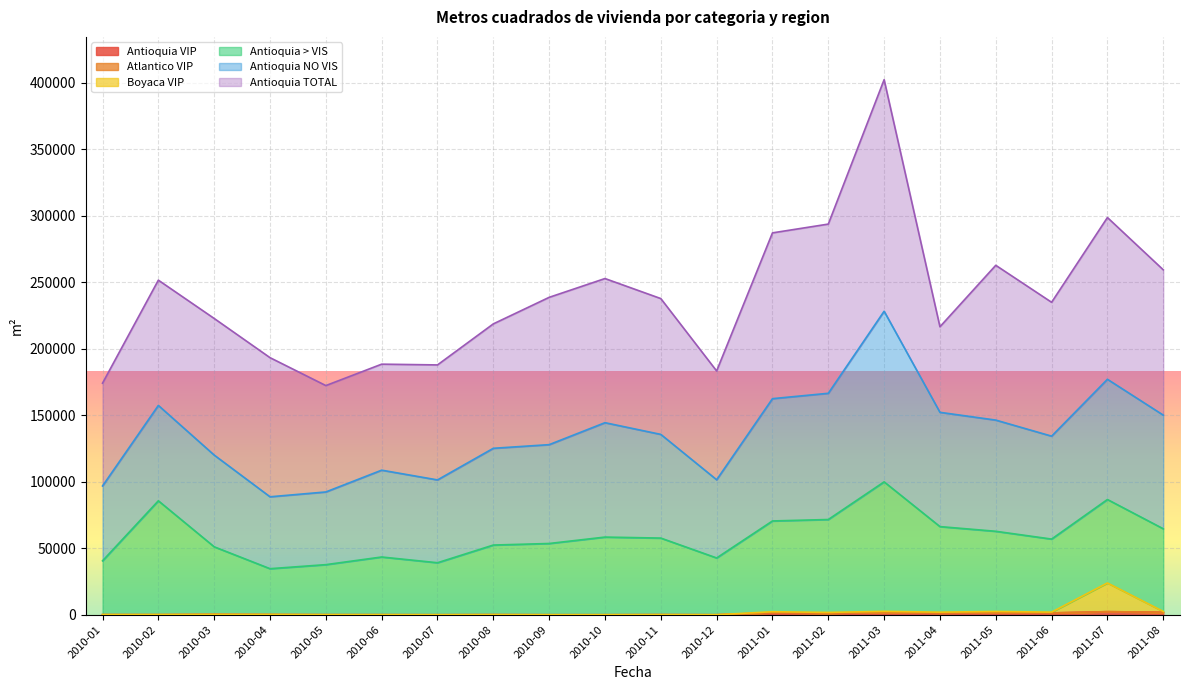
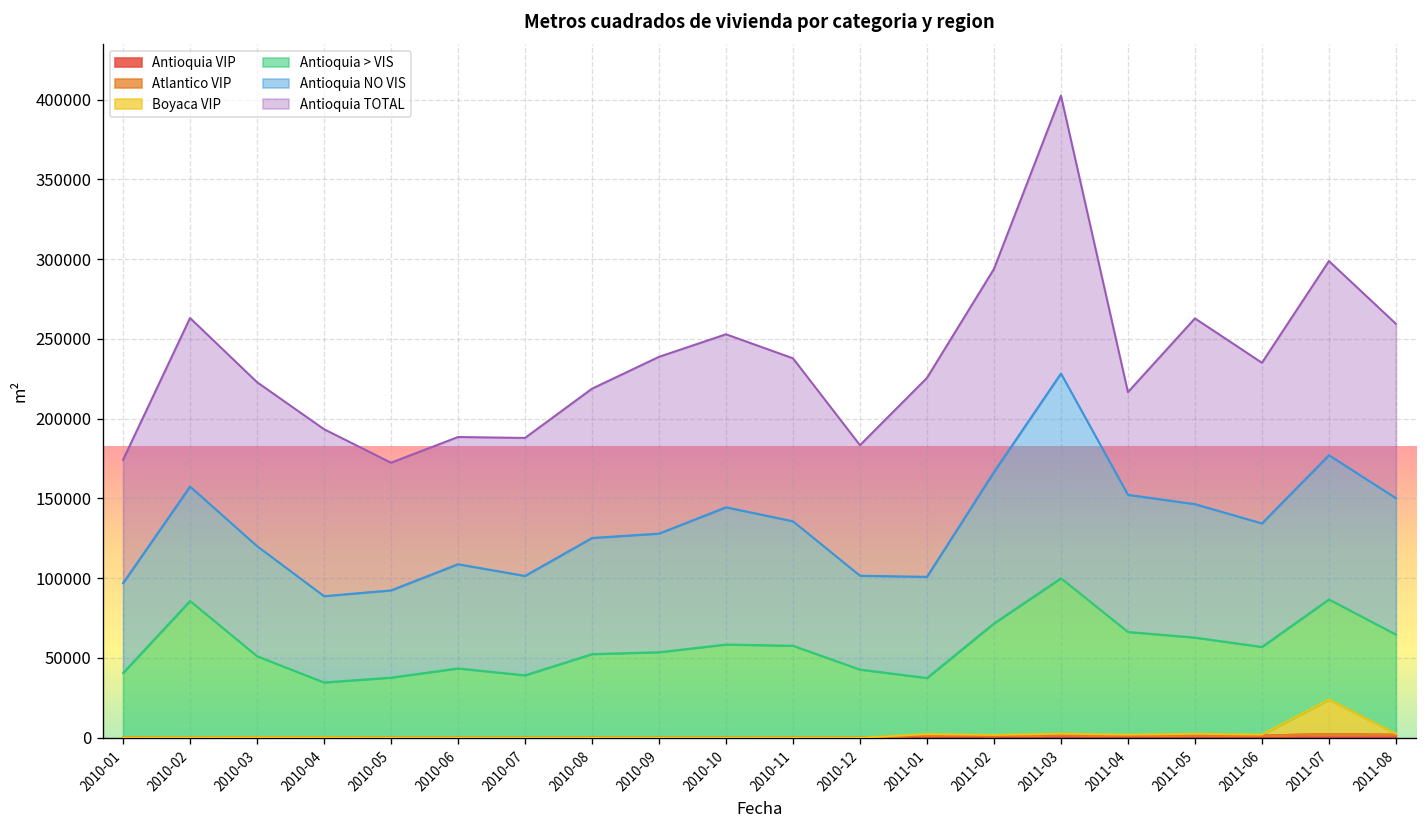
Antioquia TOTAL, 2010-02: 94000 -> 106000
Antioquia > VIS, 2011-01: 68000 -> 35000
Antioquia NO VIS, 2011-01: 92000 -> 63000
